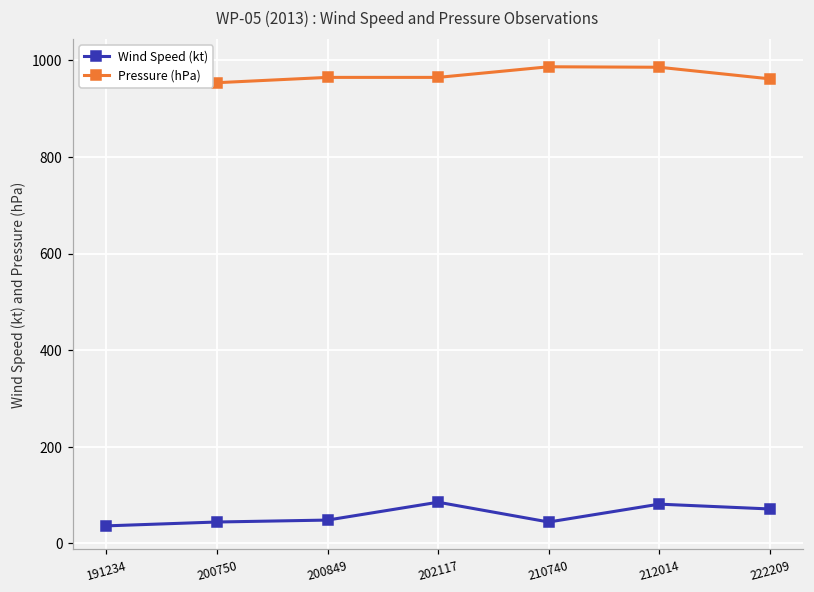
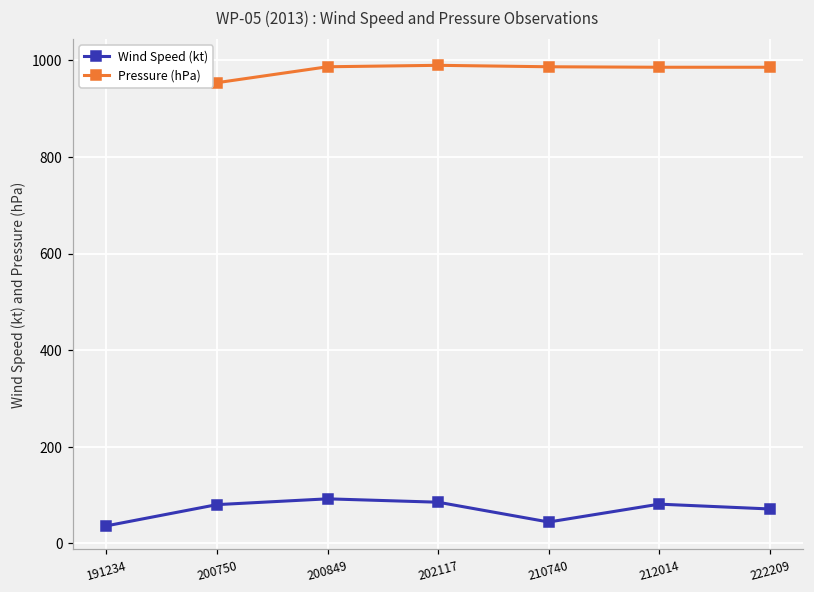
Wind Speed (kt), 200750: 40 -> 80
Wind Speed (kt), 200849: 50 -> 90
Pressure (hPa), 200849: 970 -> 990
Pressure (hPa), 202117: 970 -> 990
Pressure (hPa), 222209: 960 -> 990
